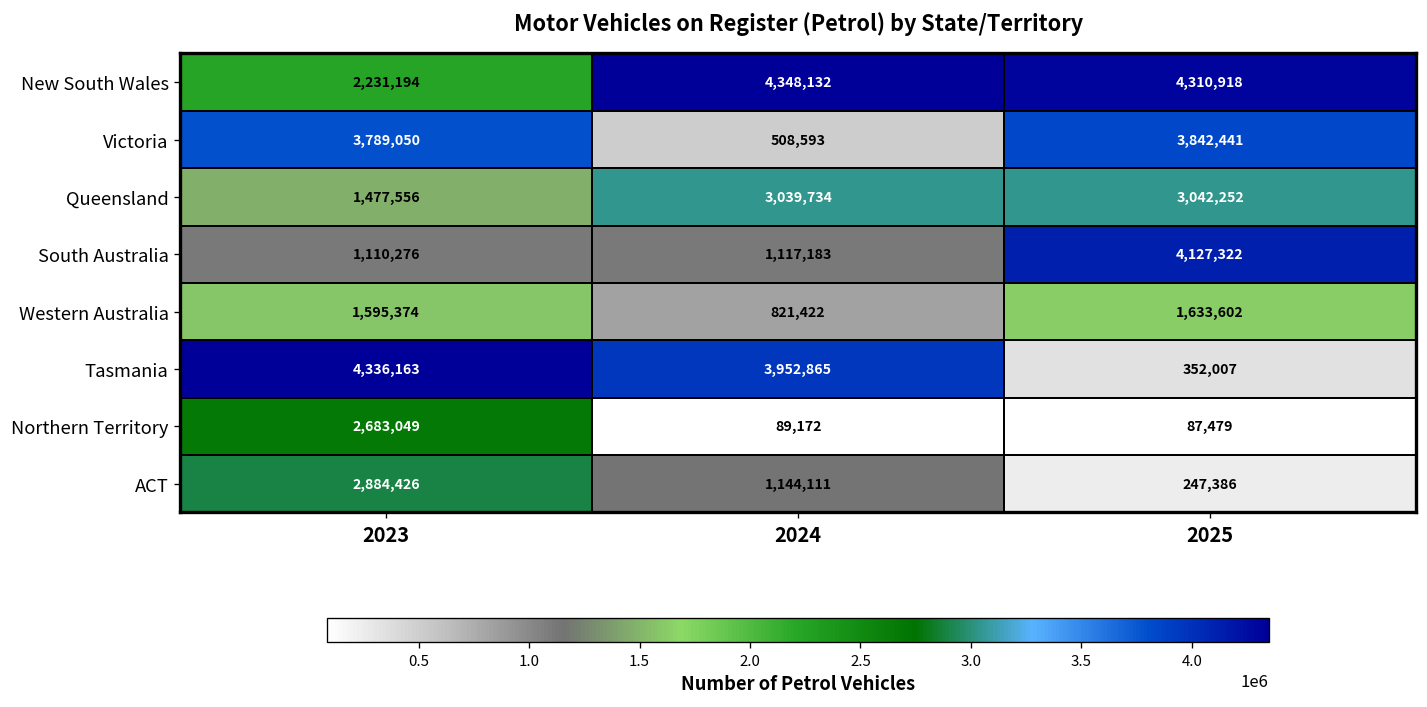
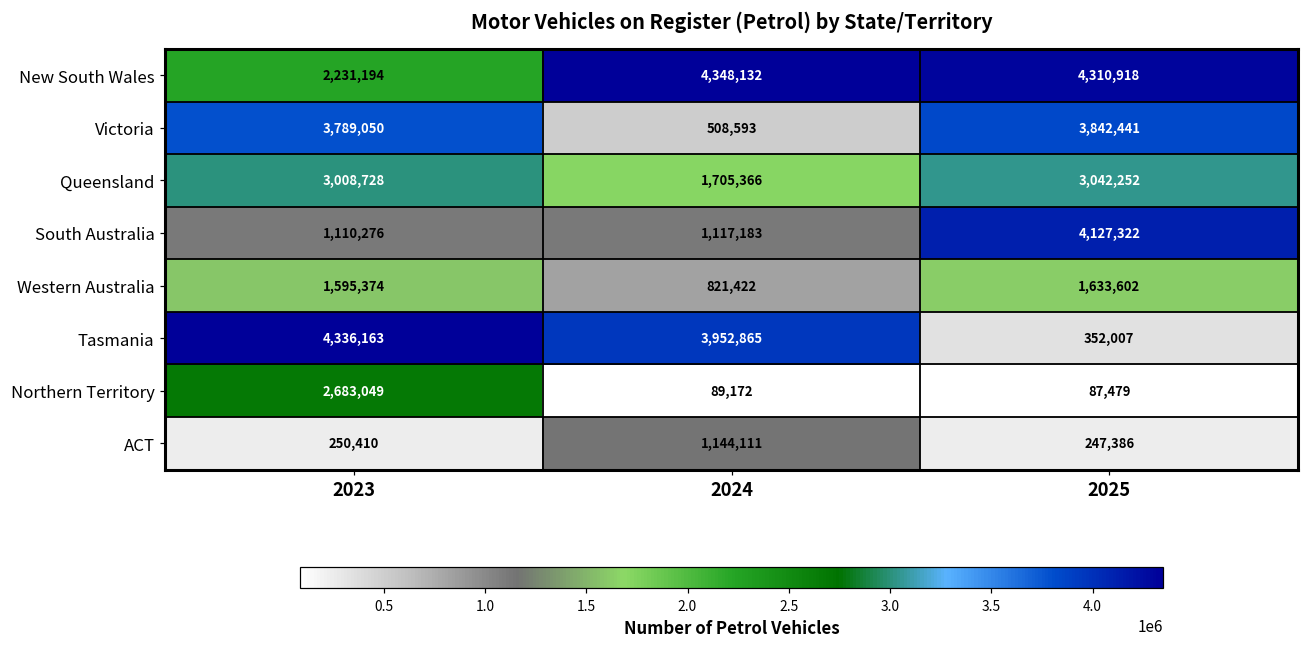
Queensland, 2023: 1,477,556 -> 3,008,728
Queensland, 2024: 3,039,734 -> 1,705,366
ACT, 2023: 2,884,426 -> 250,410
